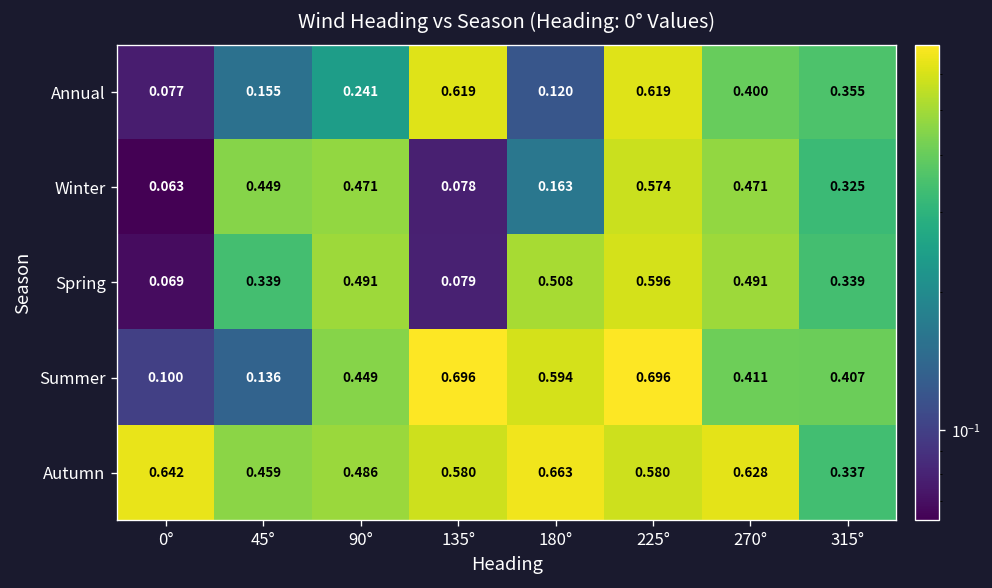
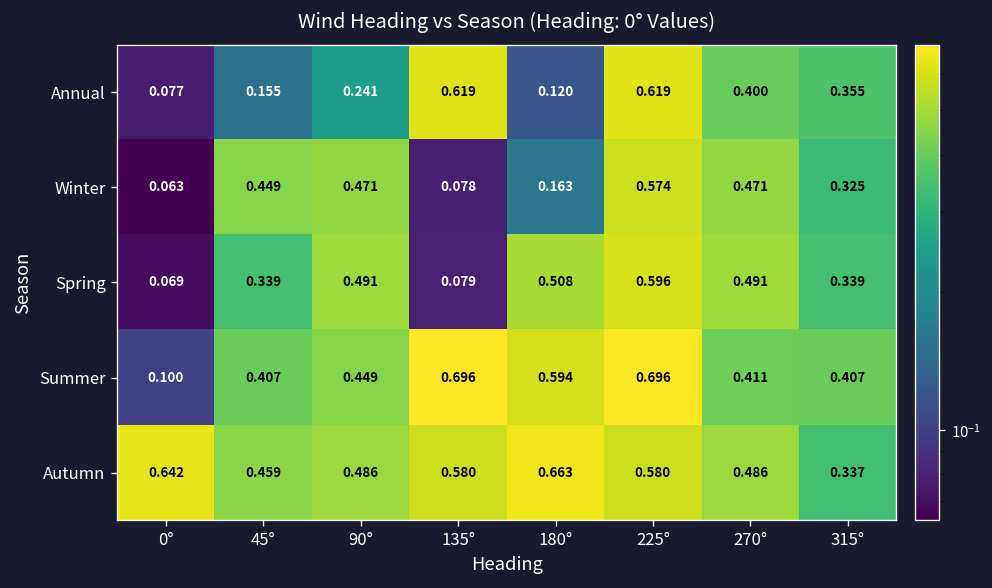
Summer, 45°: 0.136 -> 0.407
Autumn, 270°: 0.628 -> 0.486
